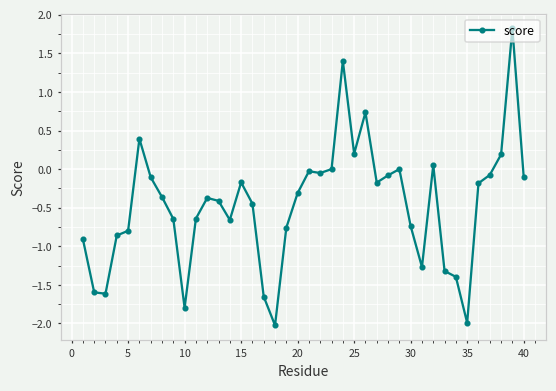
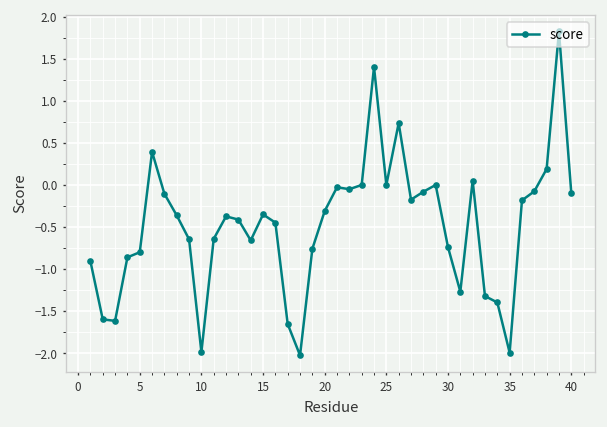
10: -1.8 -> -2.0
15: -0.2 -> -0.4
25: 0.2 -> 0.0
